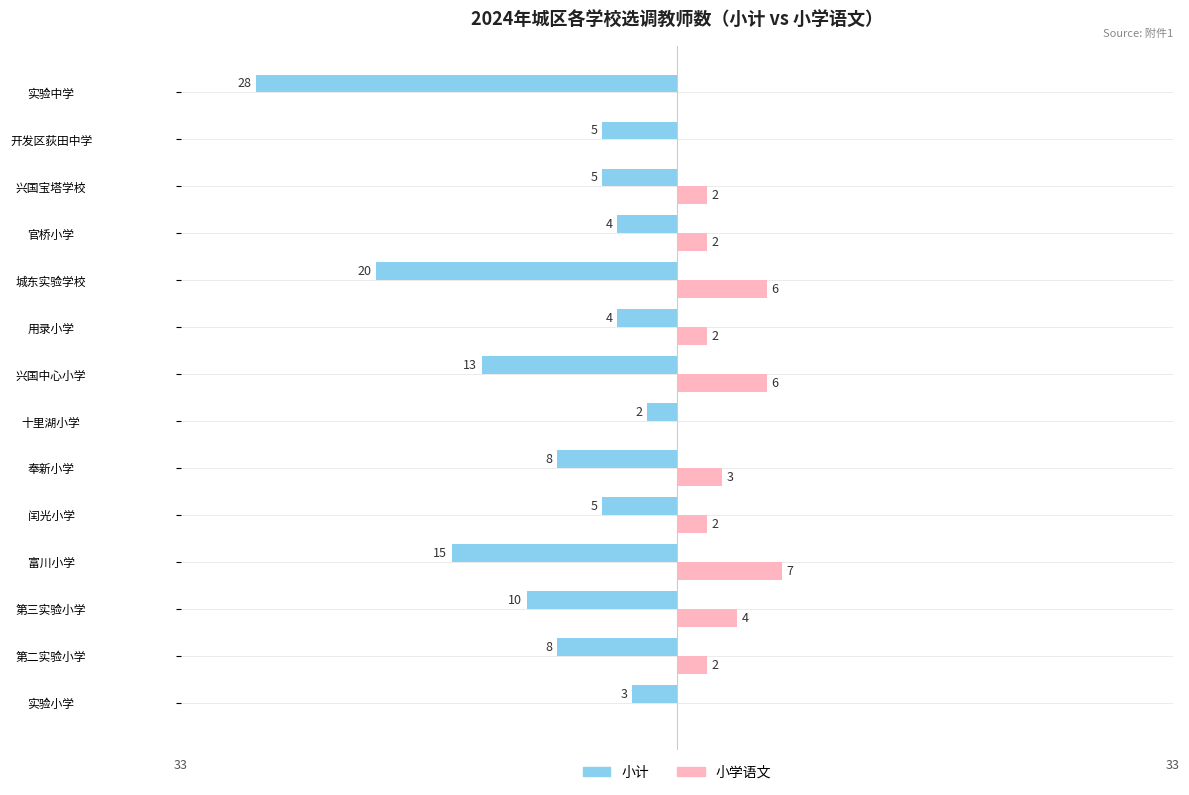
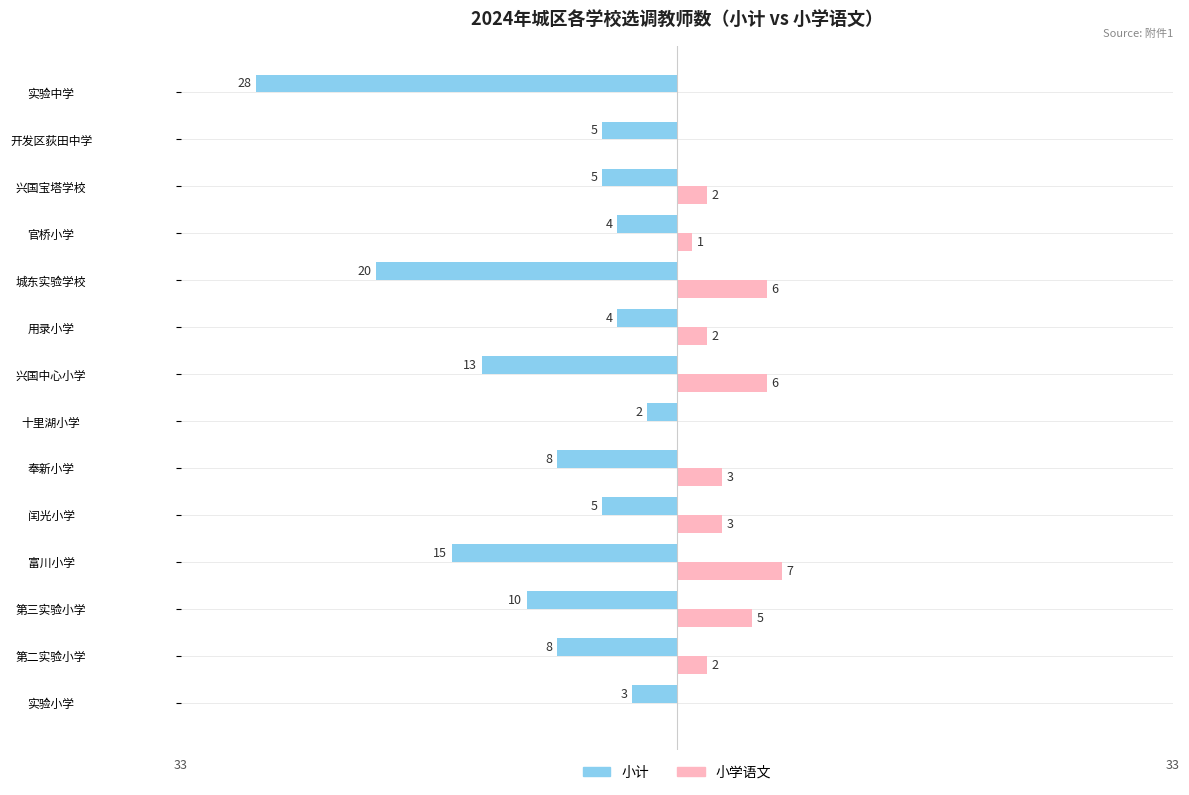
小学语文, 官桥小学: 2 -> 1
小学语文, 闰光小学: 2 -> 3
小学语文, 第三实验小学: 4 -> 5
